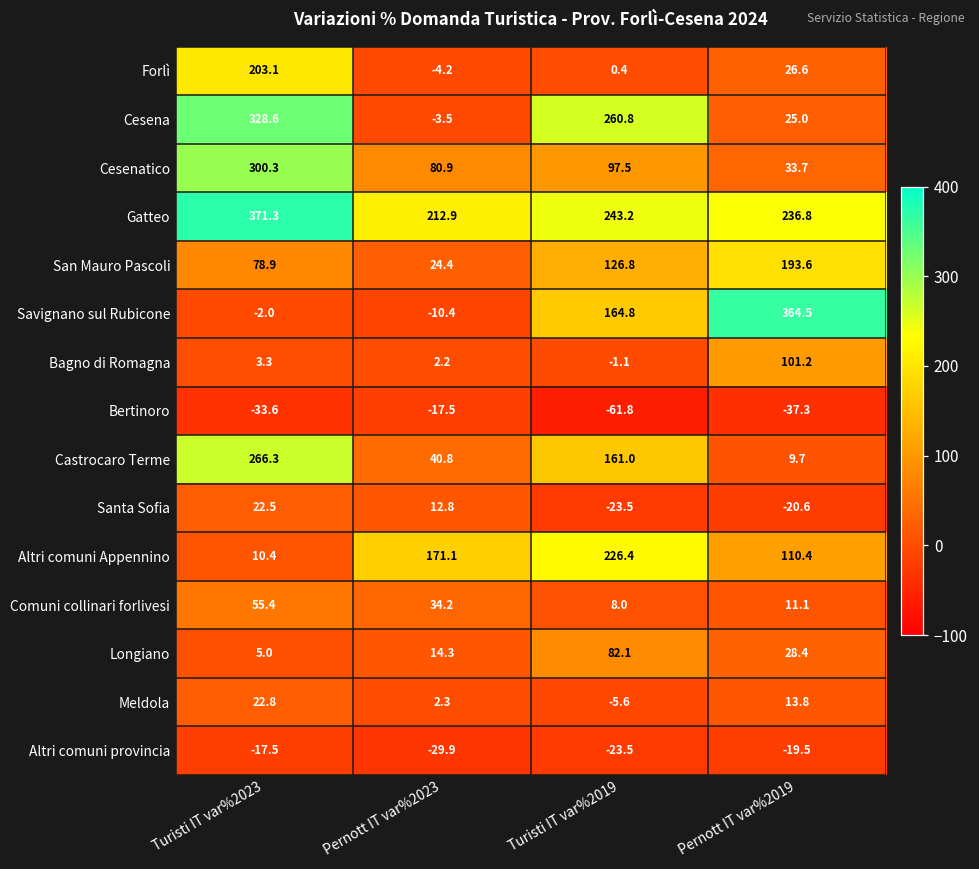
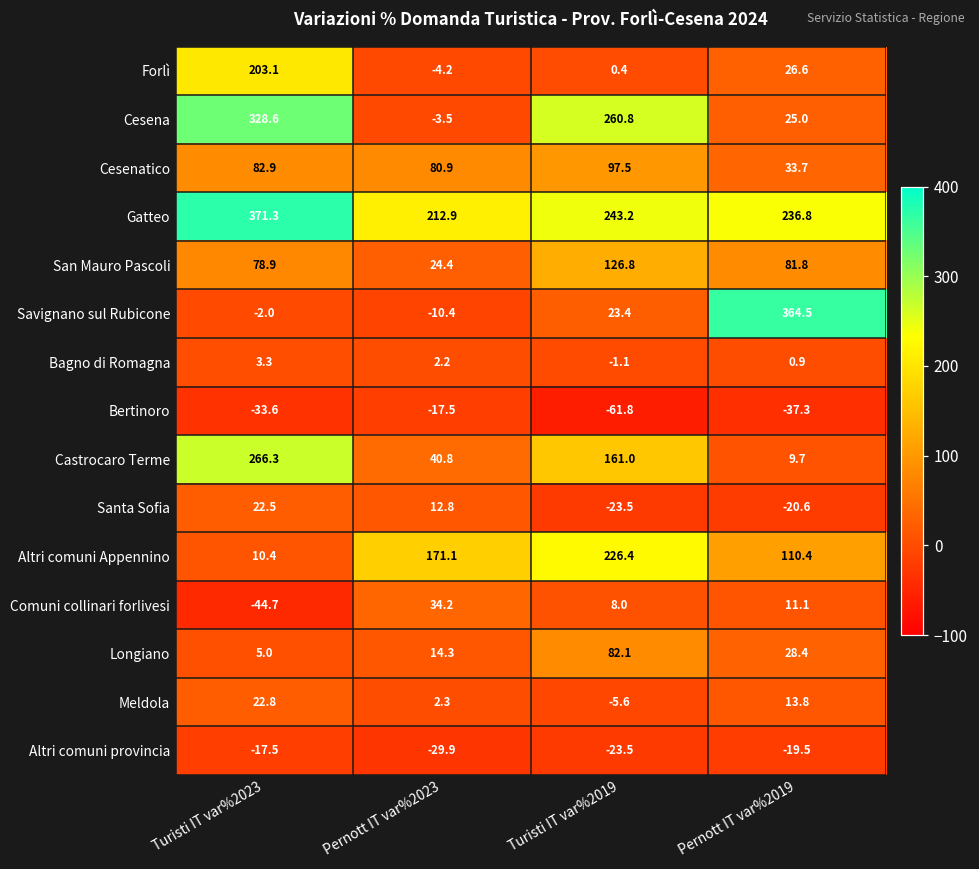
Cesenatico, Turisti IT var%2023: 300.3 -> 82.9
San Mauro Pascoli, Pernott IT var%2019: 193.6 -> 81.8
Savignano sul Rubicone, Turisti IT var%2019: 164.8 -> 23.4
Bagno di Romagna, Pernott IT var%2019: 101.2 -> 0.9
Comuni collinari forlivesi, Turisti IT var%2023: 55.4 -> -44.7
